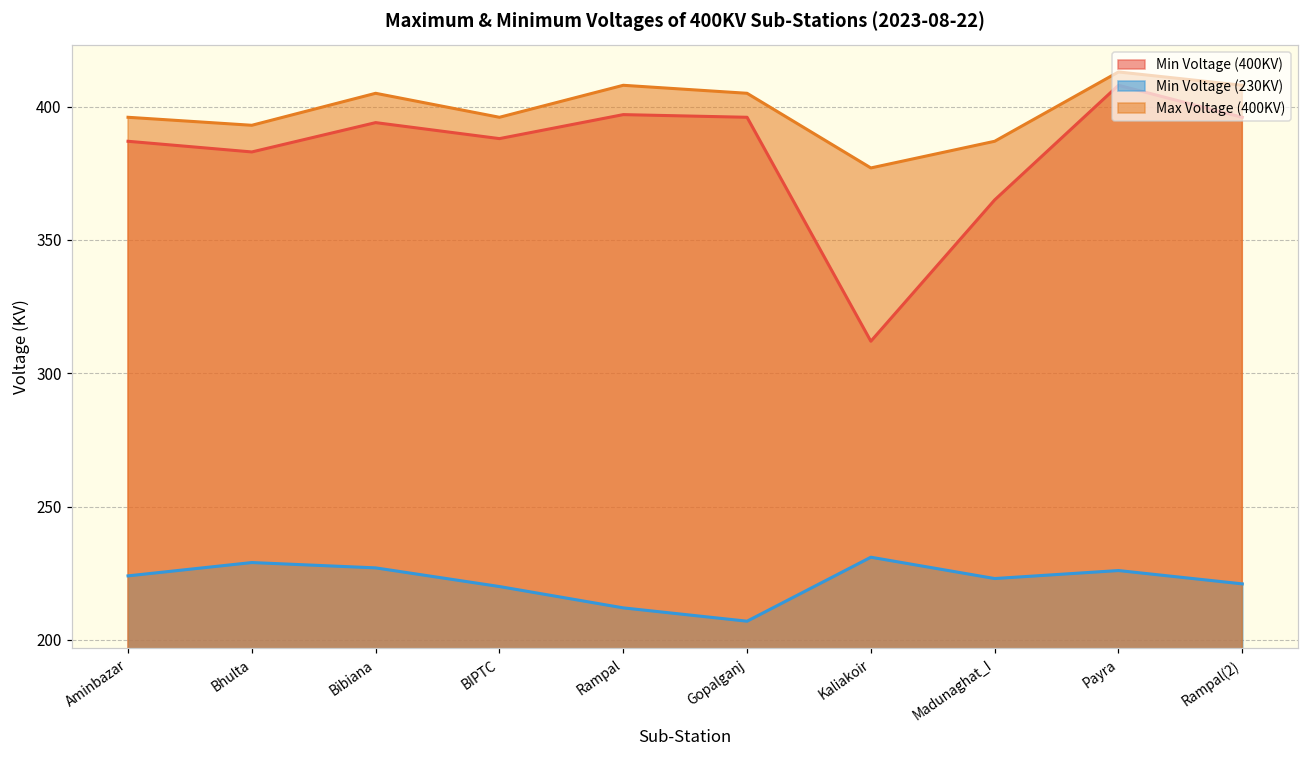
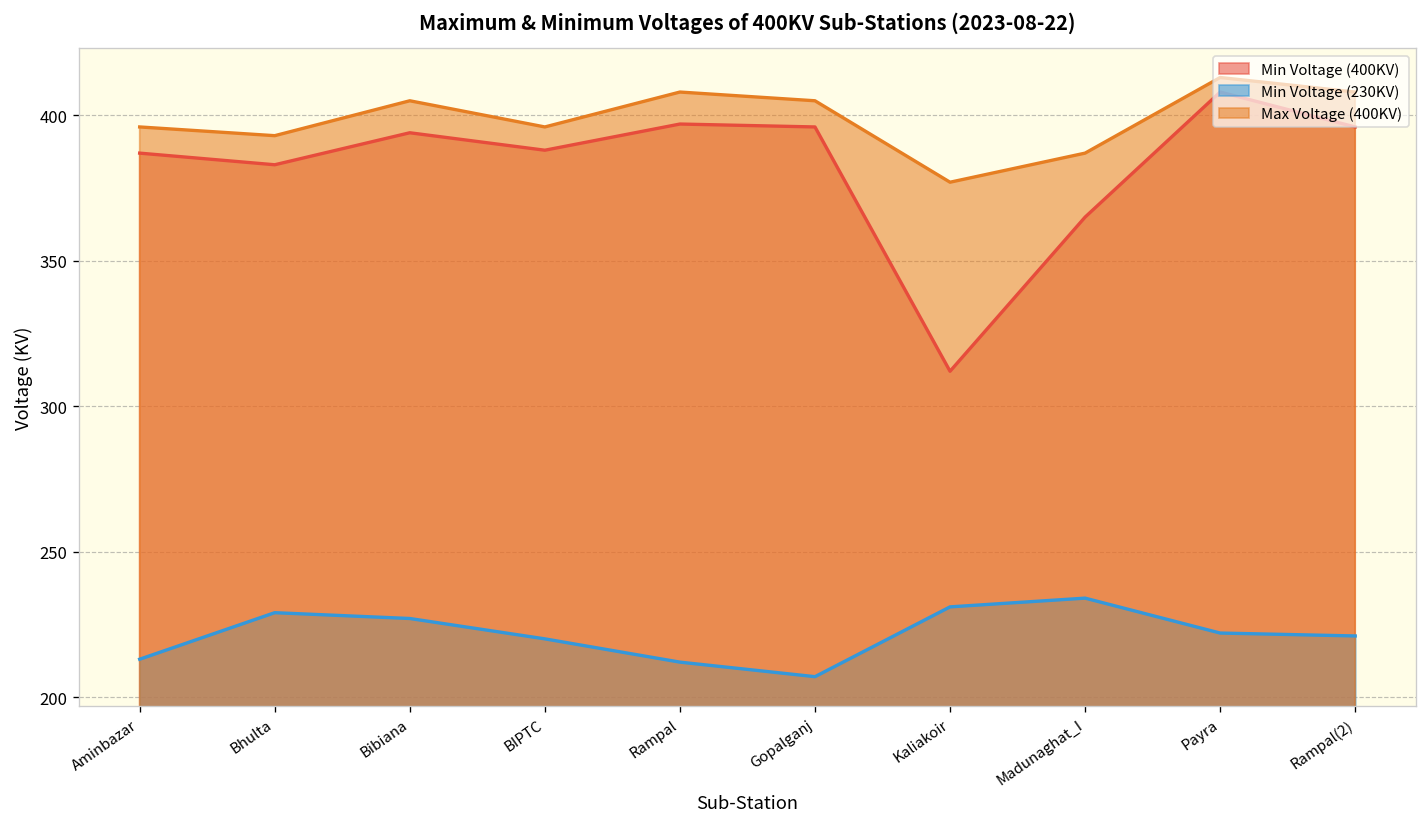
Min Voltage (230KV), Aminbazar: 224 -> 213
Min Voltage (230KV), Madunaghat_I: 223 -> 234
Min Voltage (230KV), Payra: 226 -> 222
